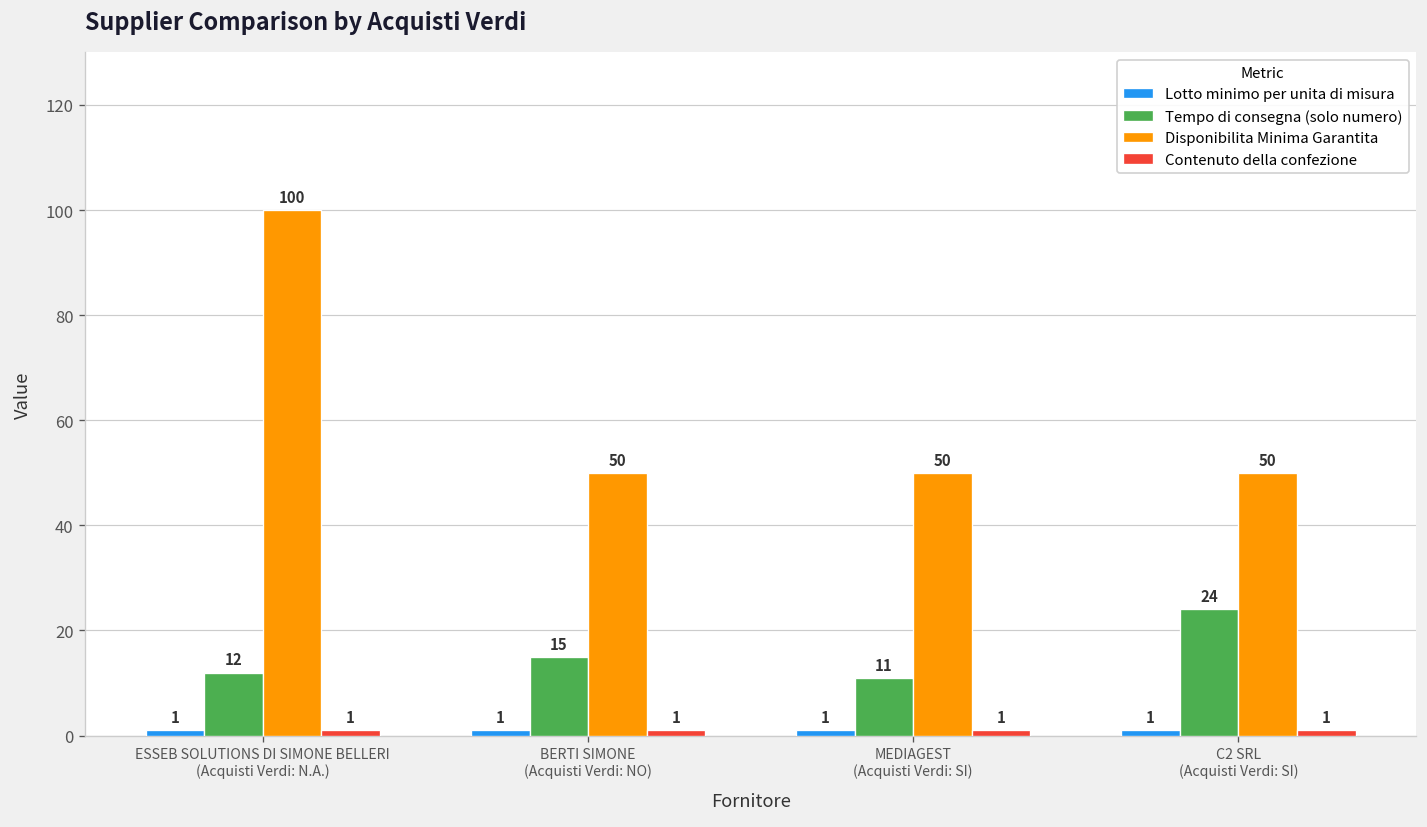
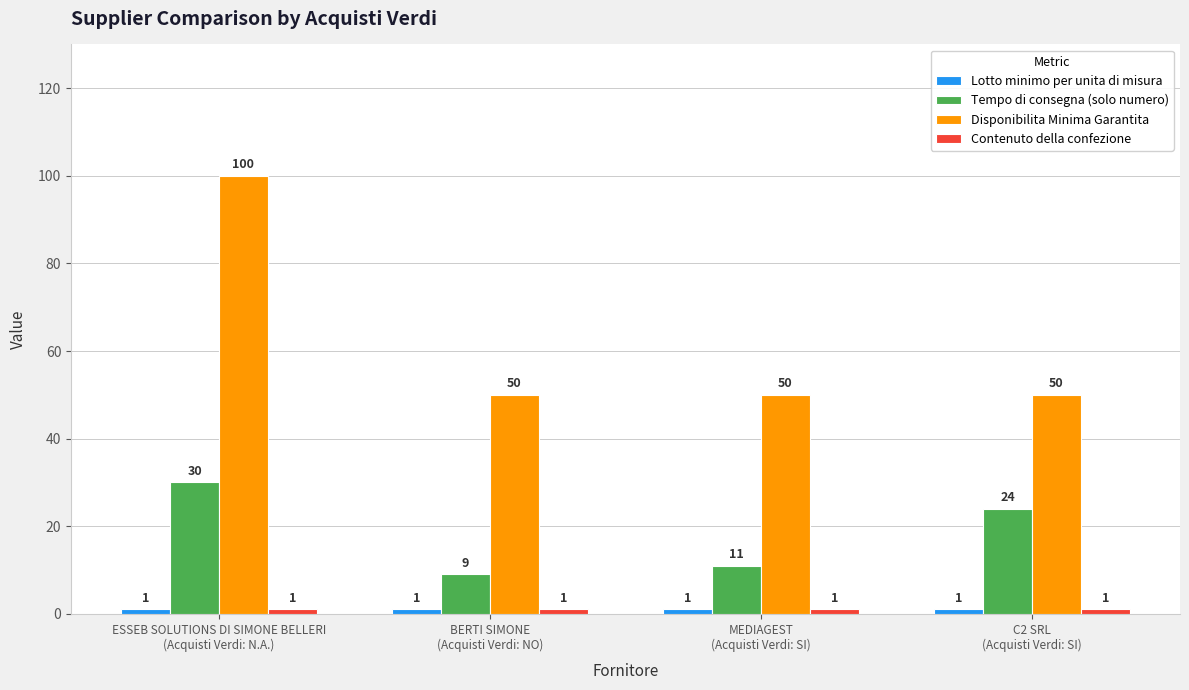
Tempo di consegna (solo numero), ESSEB SOLUTIONS DI SIMONE BELLERI (Acquisti Verdi: N.A.): 12 -> 30
Tempo di consegna (solo numero), BERTI SIMONE (Acquisti Verdi: NO): 15 -> 9
